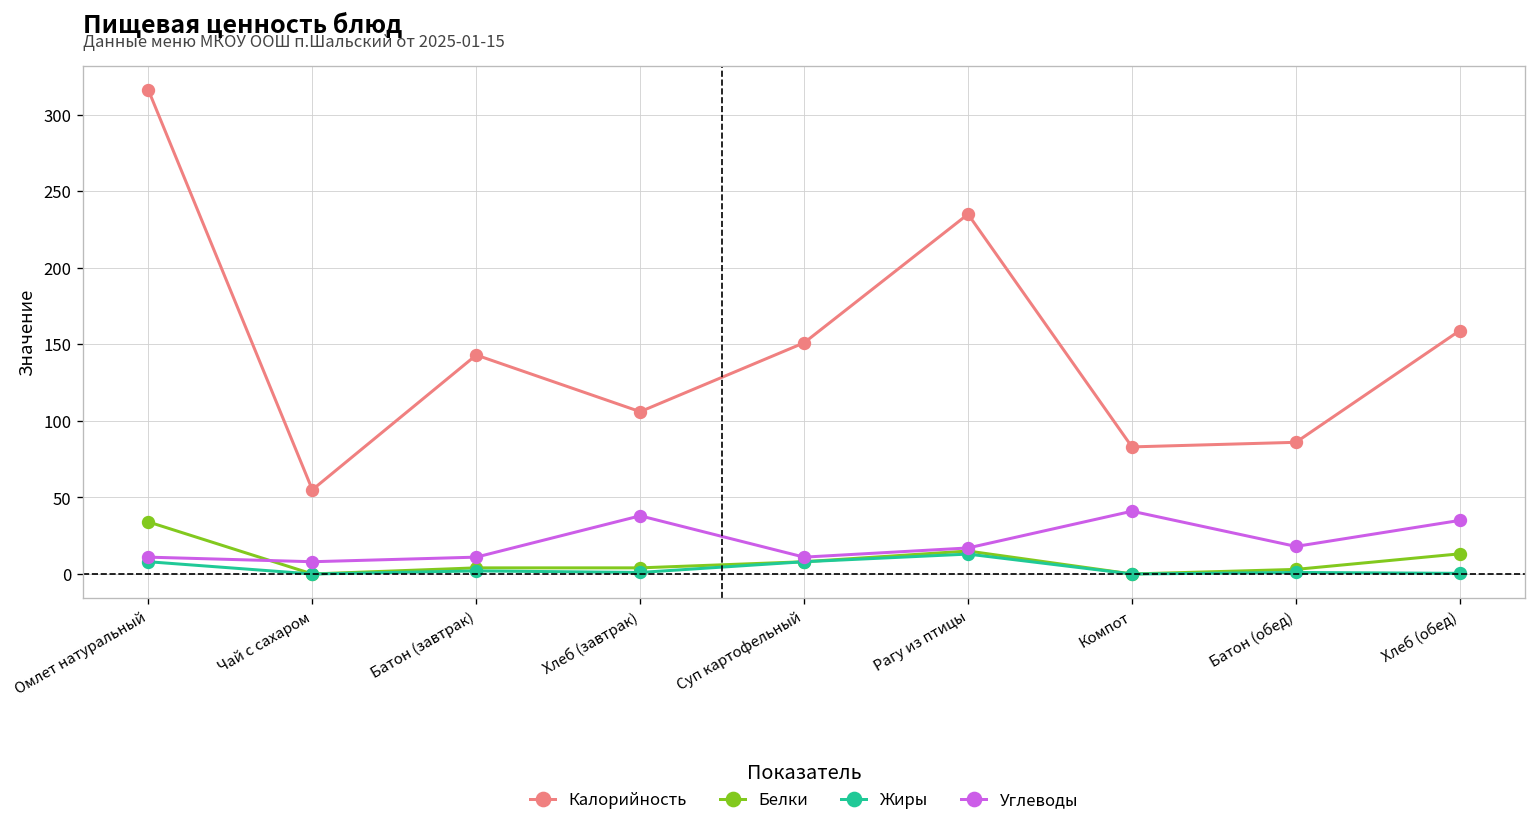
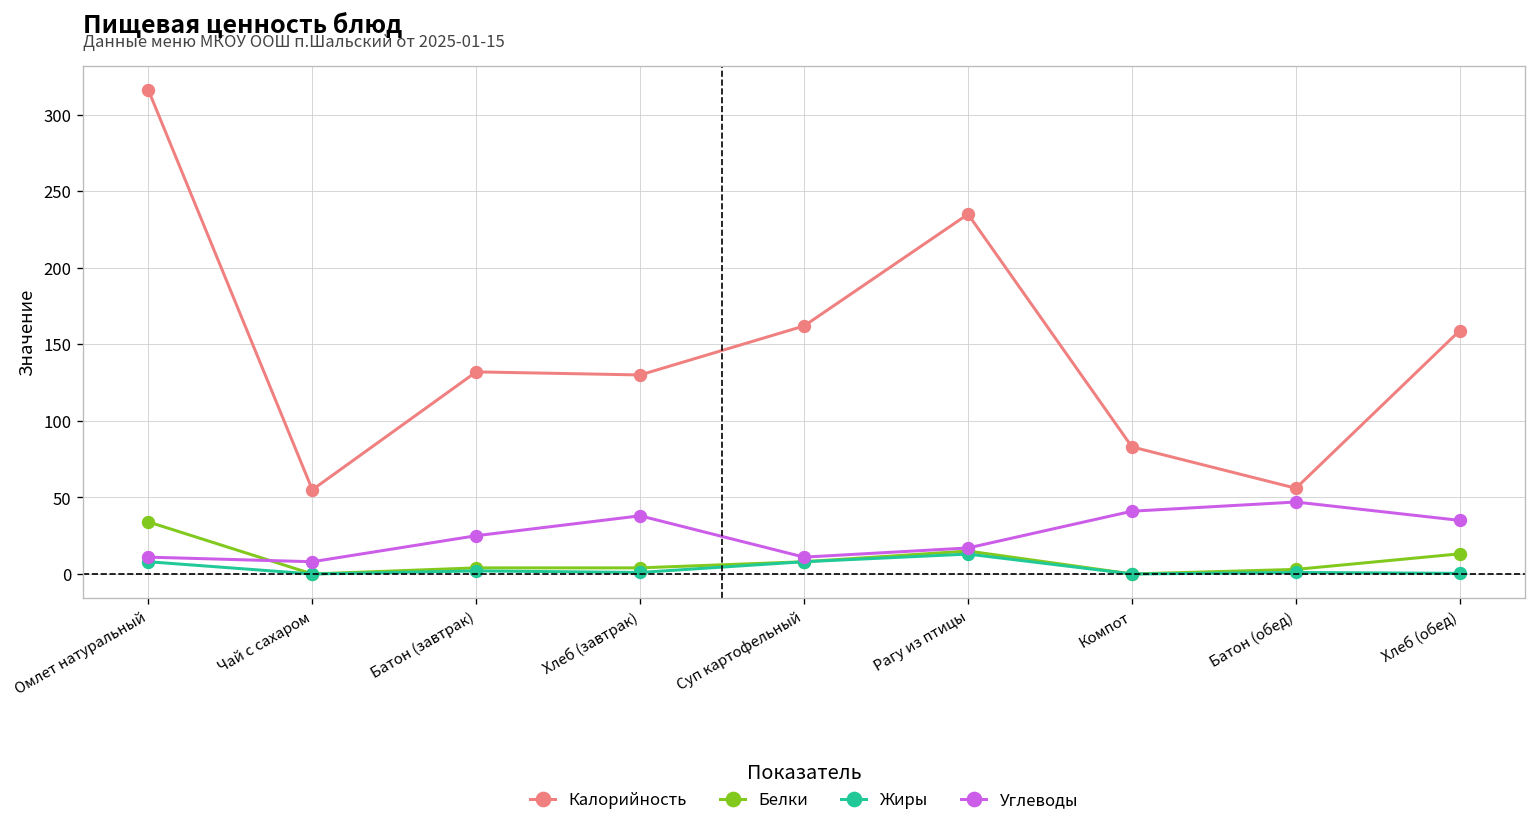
Калорийность, Батон (завтрак): 143 -> 132
Углеводы, Батон (завтрак): 11 -> 25
Калорийность, Хлеб (завтрак): 106 -> 130
Калорийность, Суп картофельный: 151 -> 162
Калорийность, Батон (обед): 86 -> 56
Углеводы, Батон (обед): 18 -> 47
